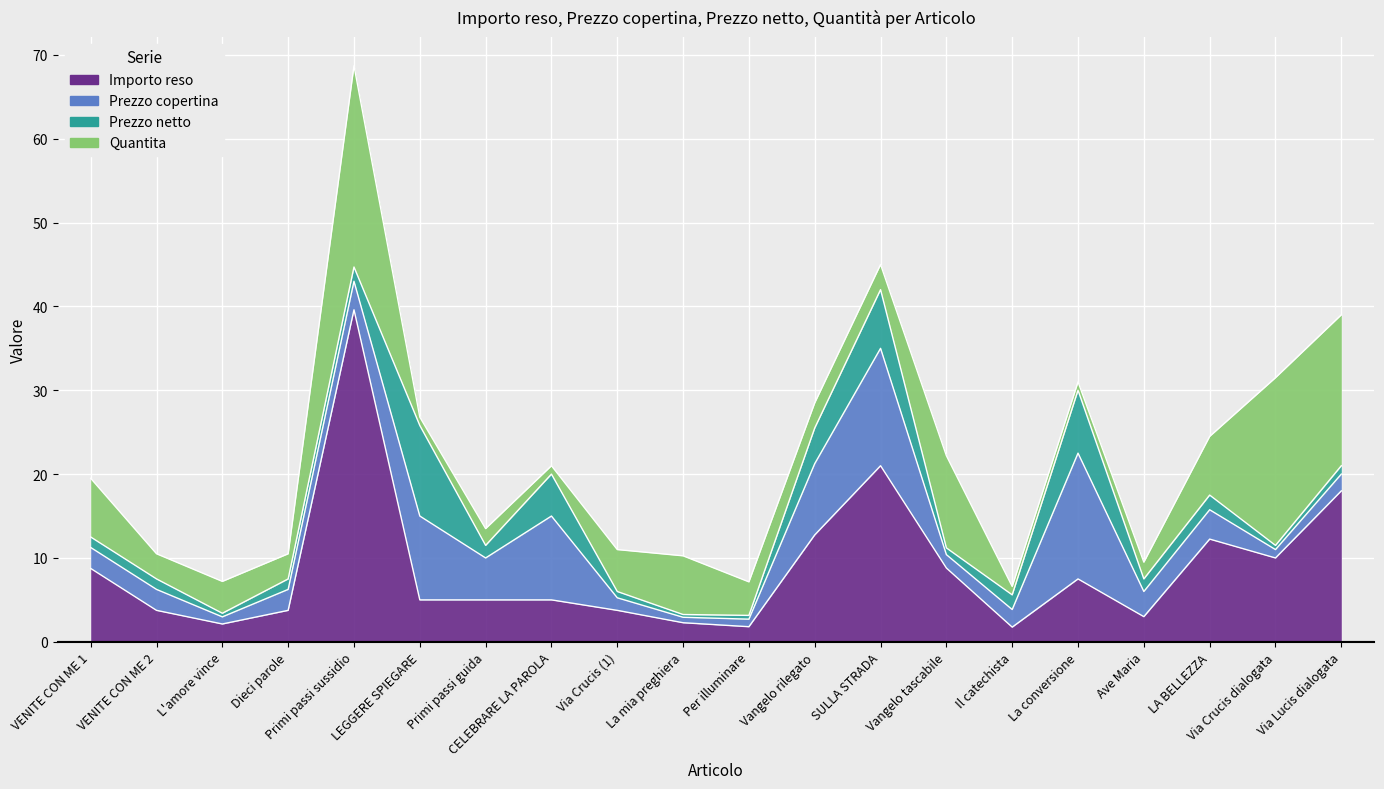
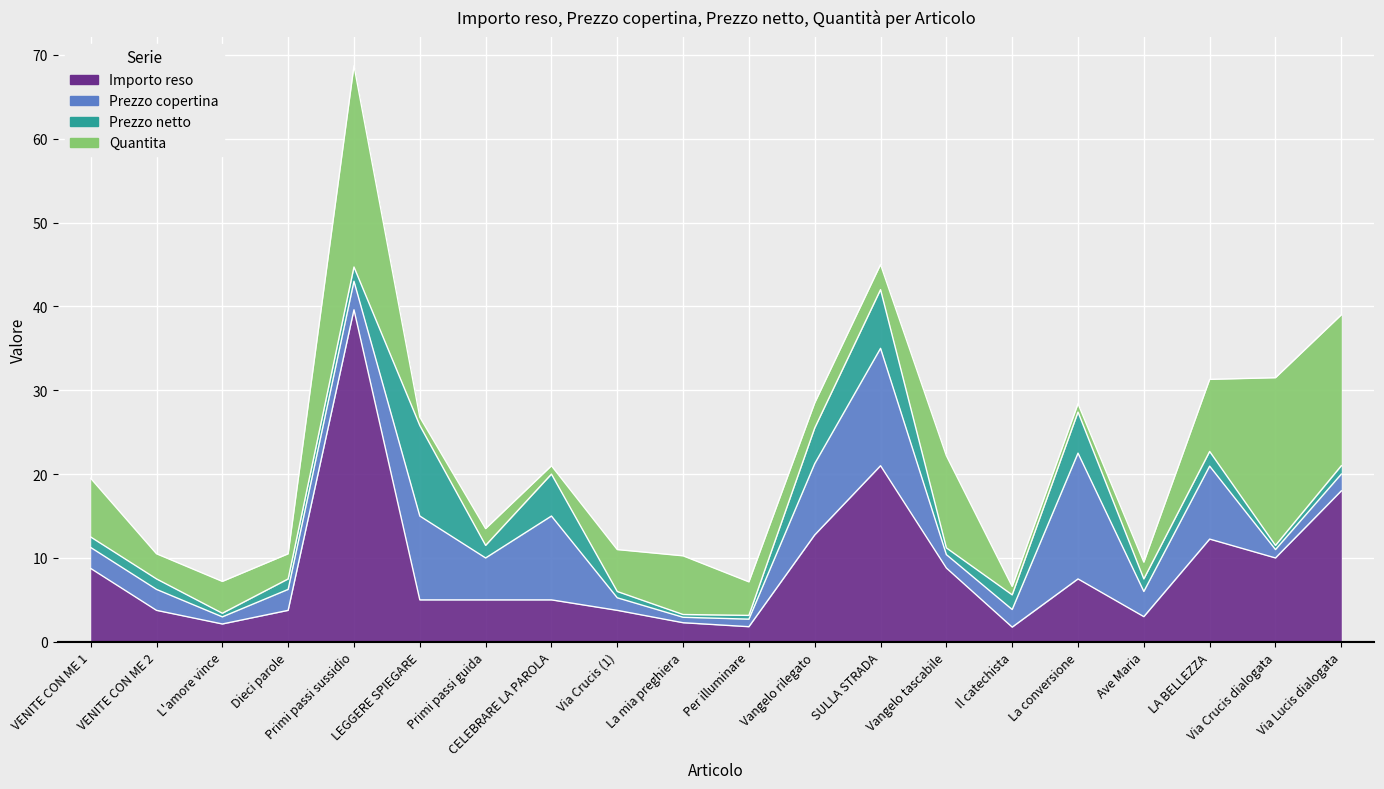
Prezzo netto, La conversione: 8 -> 5
Prezzo copertina, LA BELLEZZA: 4 -> 9
Quantita, LA BELLEZZA: 7 -> 9
